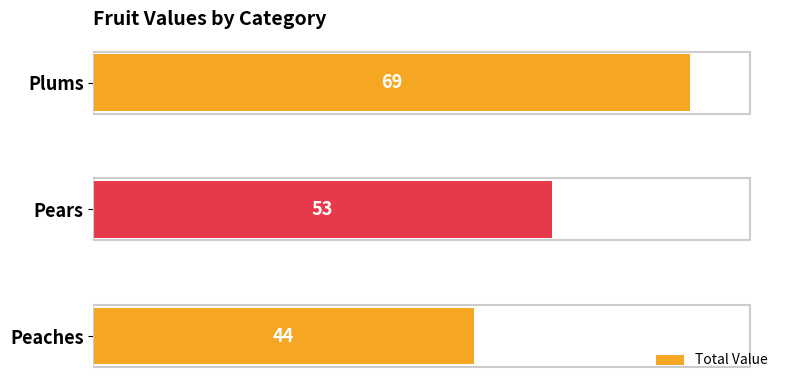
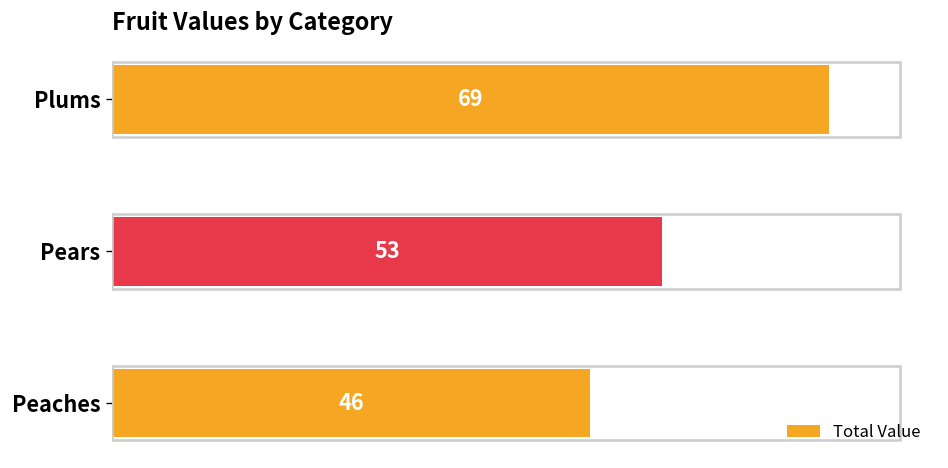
Peaches: 44 -> 46
